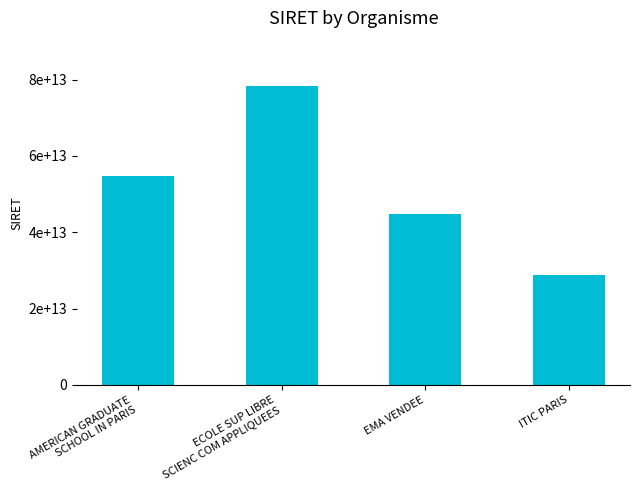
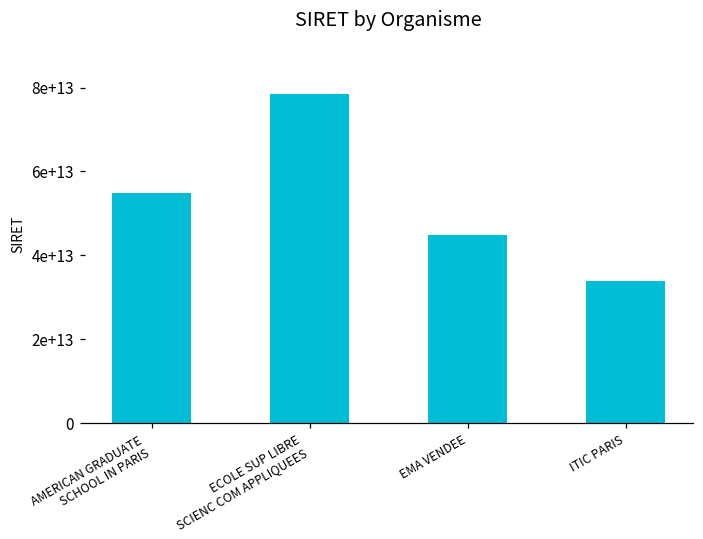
ITIC PARIS: 29000000000000 -> 34000000000000
